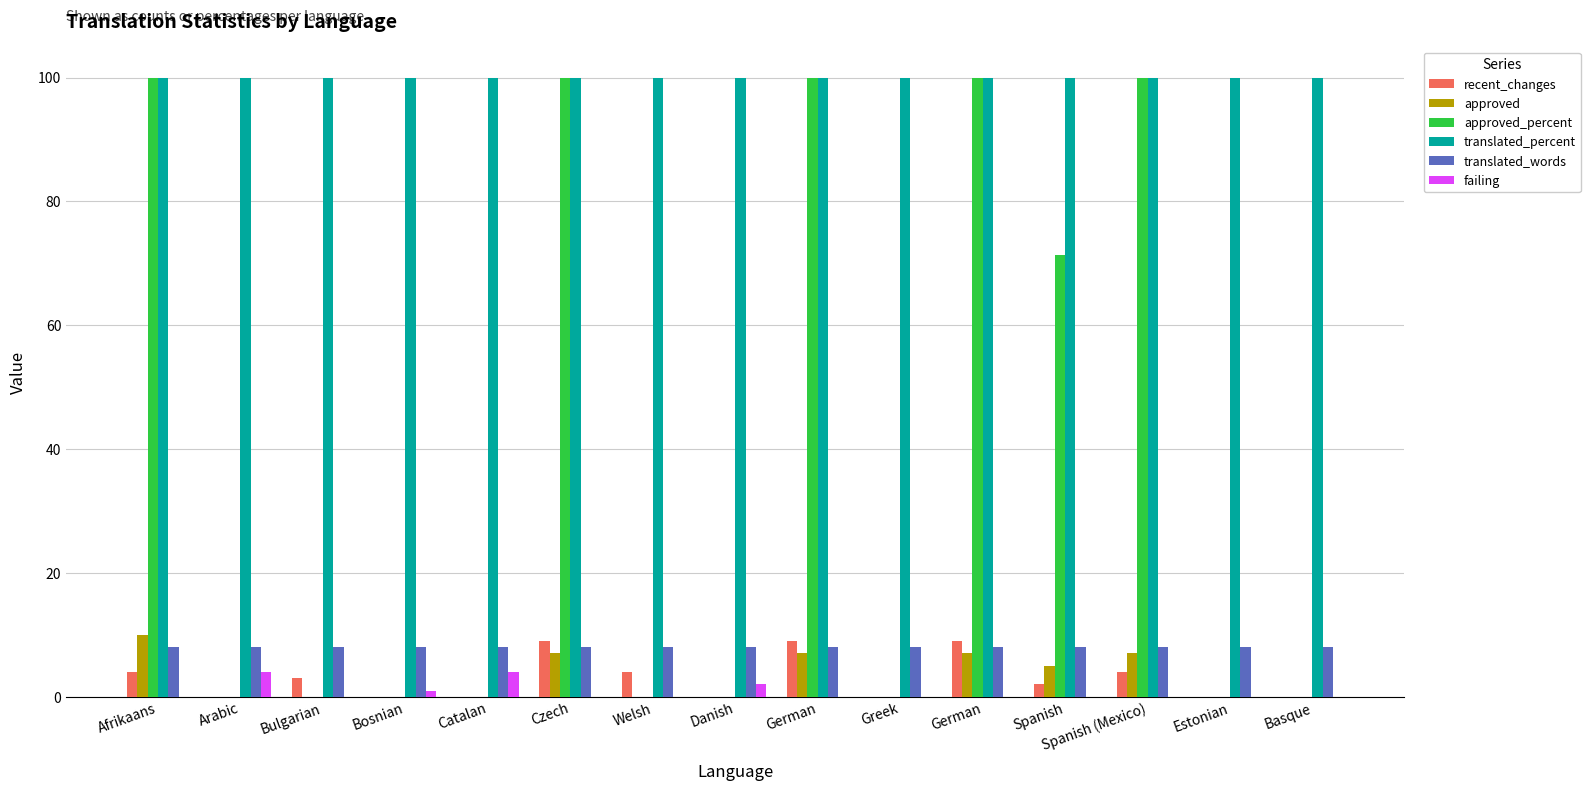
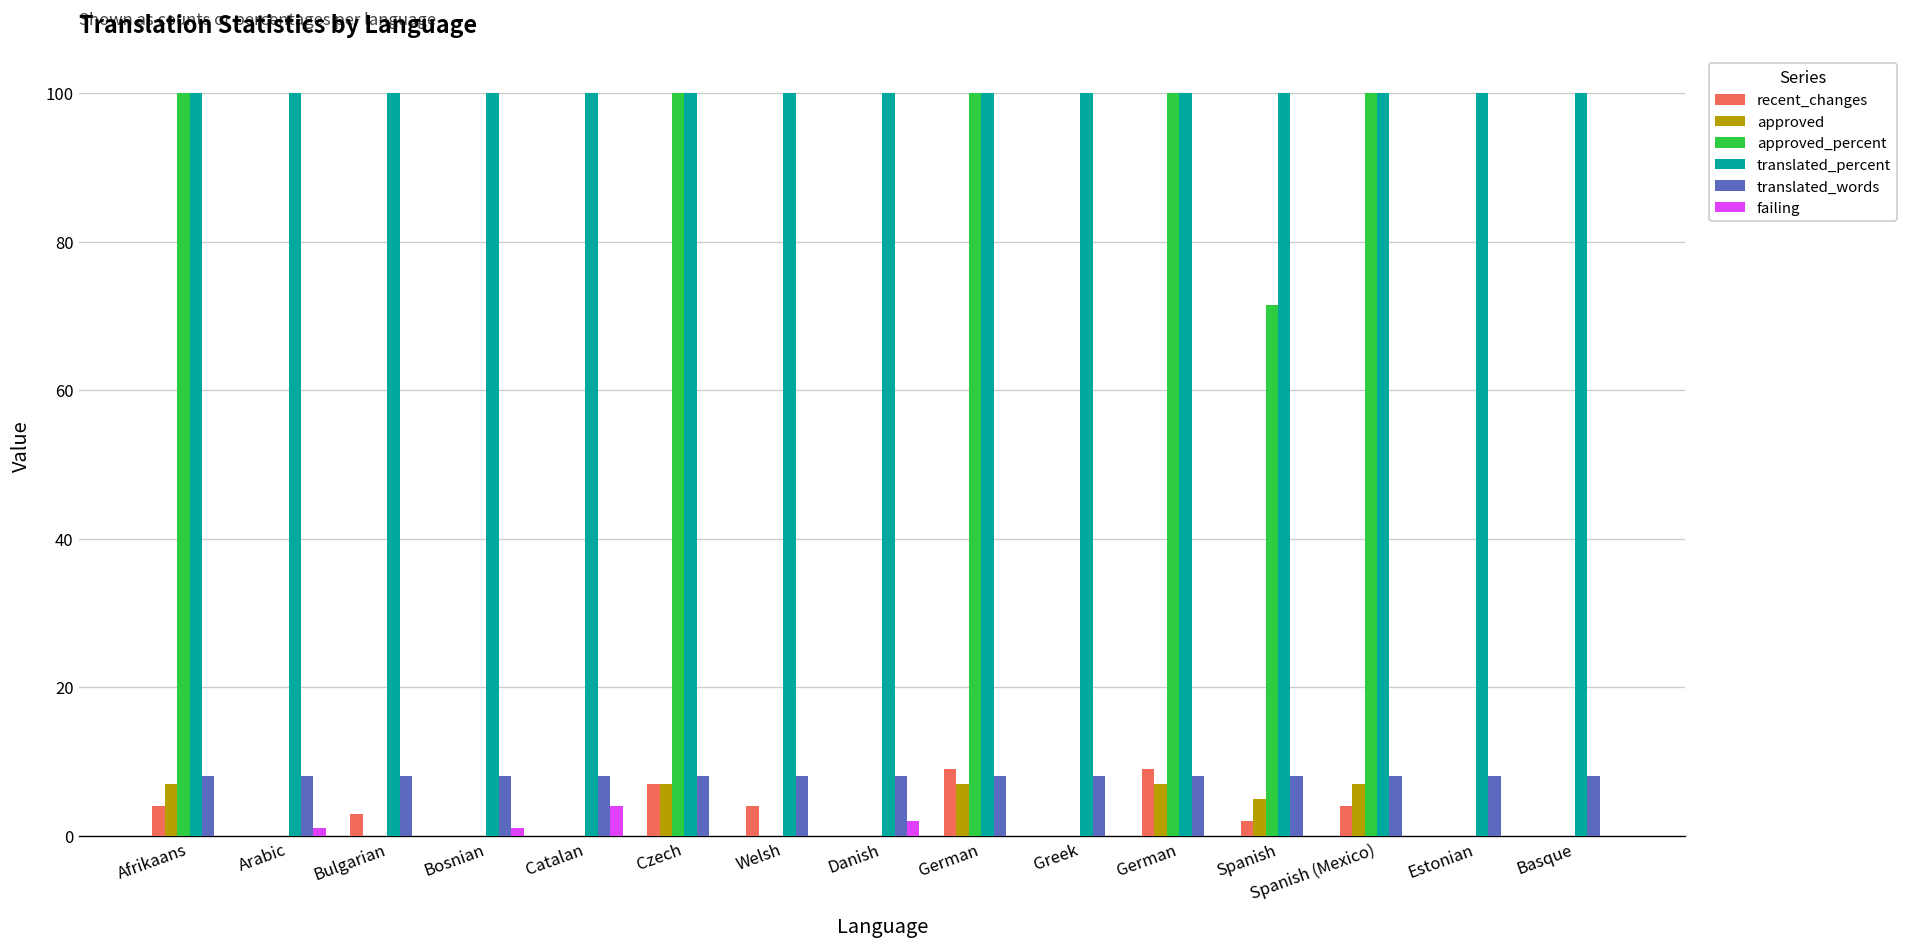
approved, Afrikaans: 10 -> 7
failing, Arabic: 4 -> 1
recent_changes, Czech: 9 -> 7
